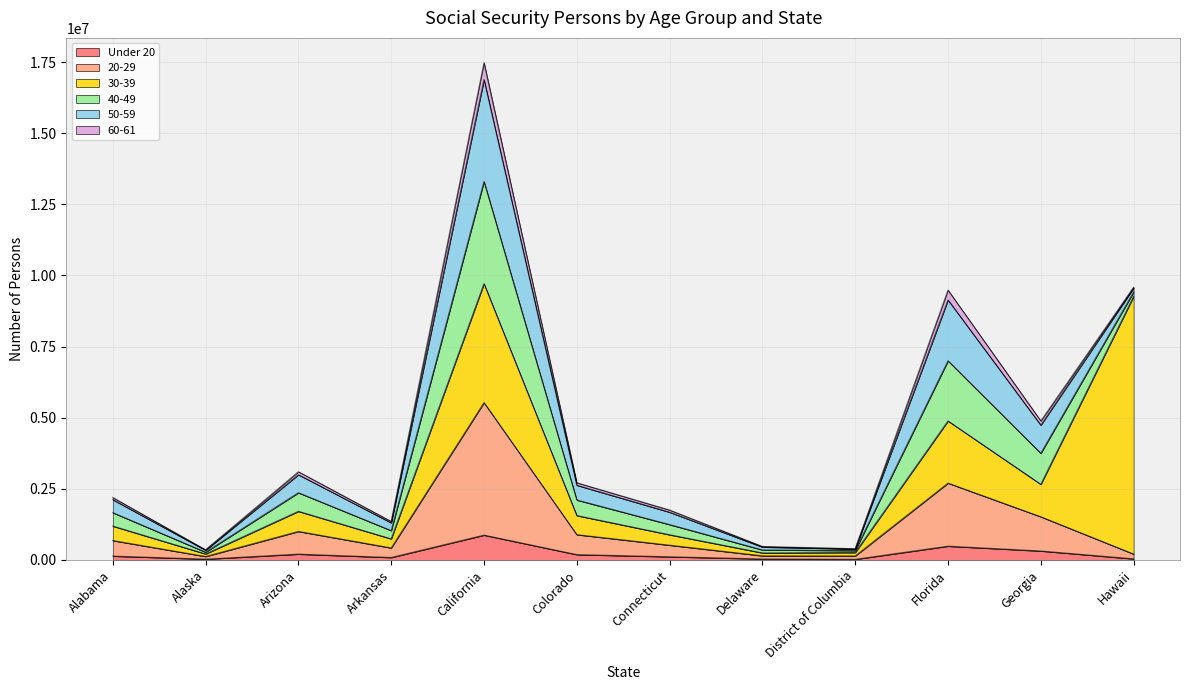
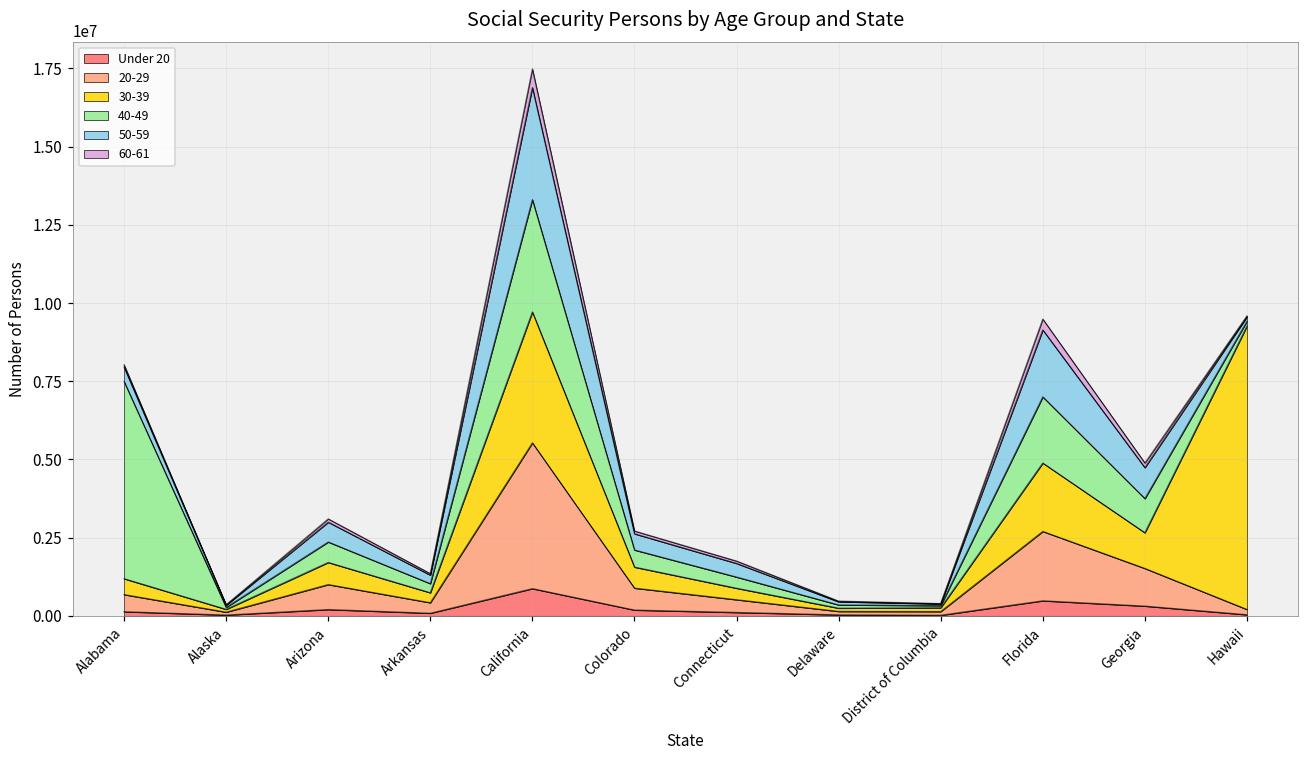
40-49, Alabama: 500000 -> 6300000
